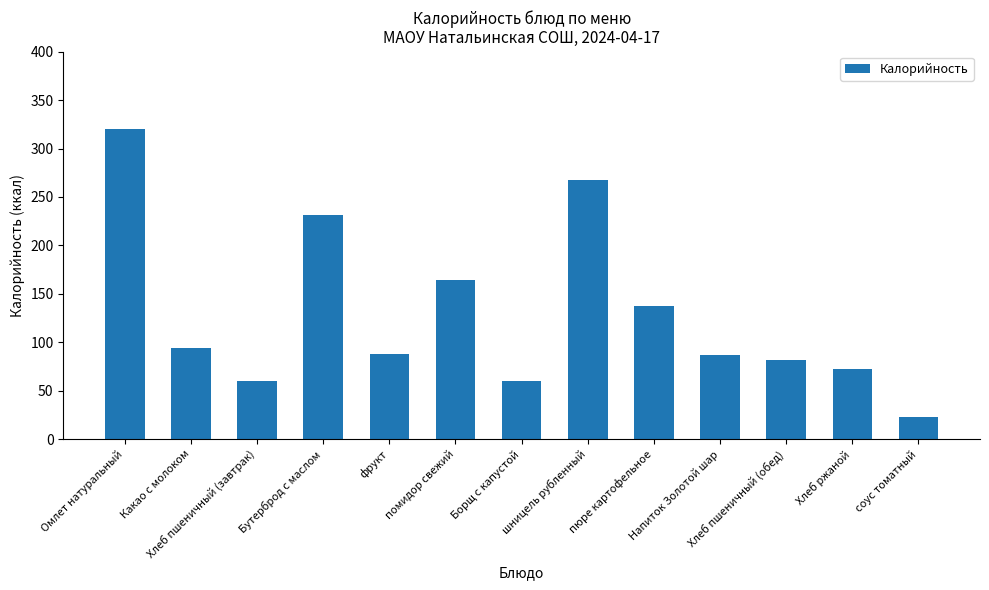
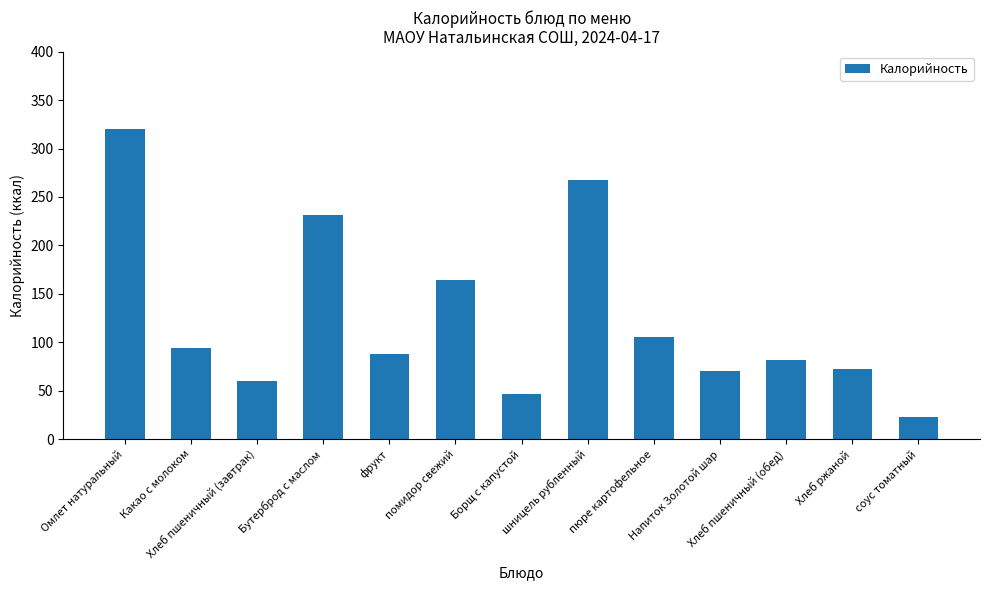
Борщ с капустой: 60 -> 50
пюре картофельное: 140 -> 110
Напиток Золотой шар: 90 -> 70
